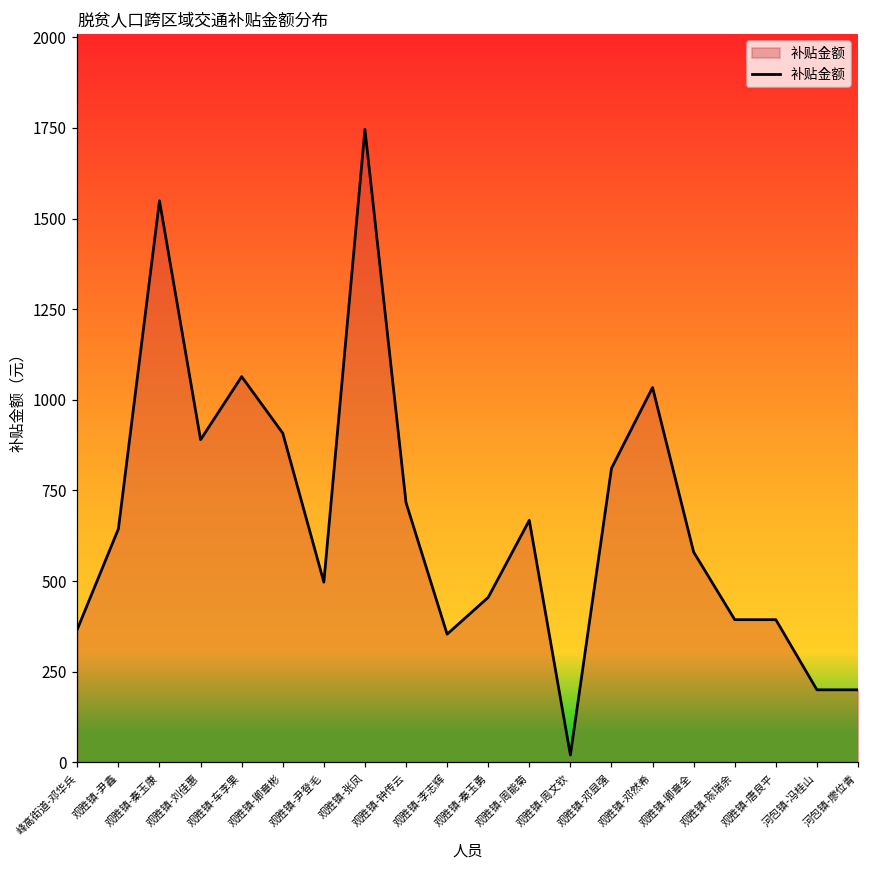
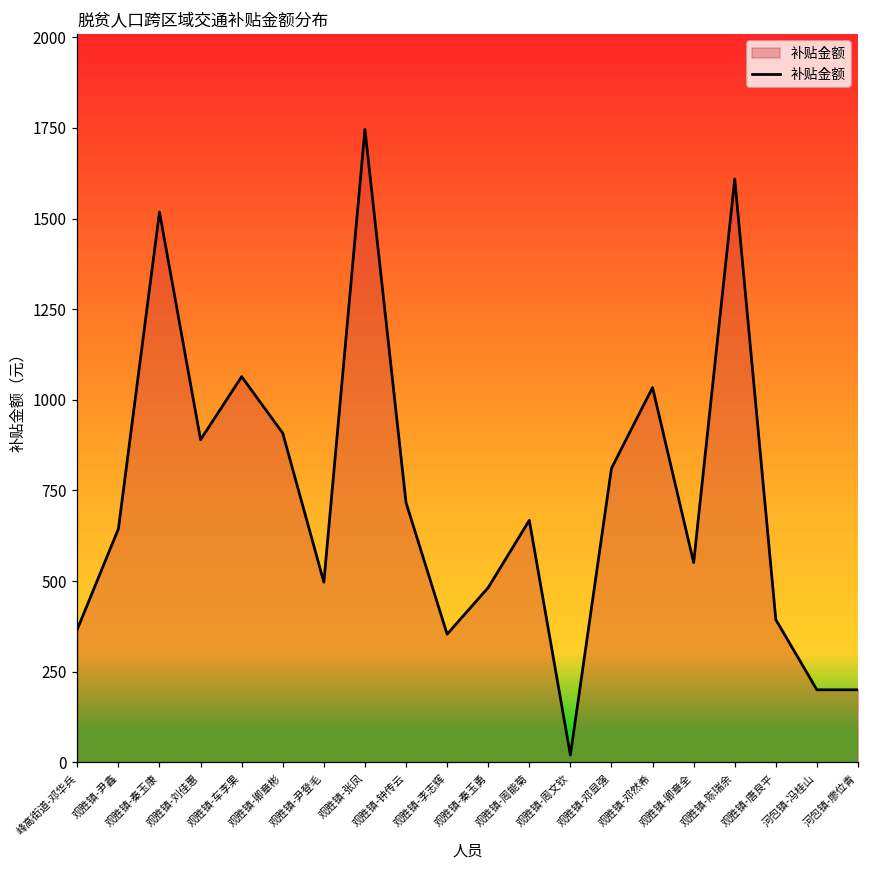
观胜镇-秦玉康: 1550 -> 1520
观胜镇-秦玉勇: 460 -> 480
观胜镇-卿章全: 580 -> 550
观胜镇-陈瑞余: 390 -> 1610
